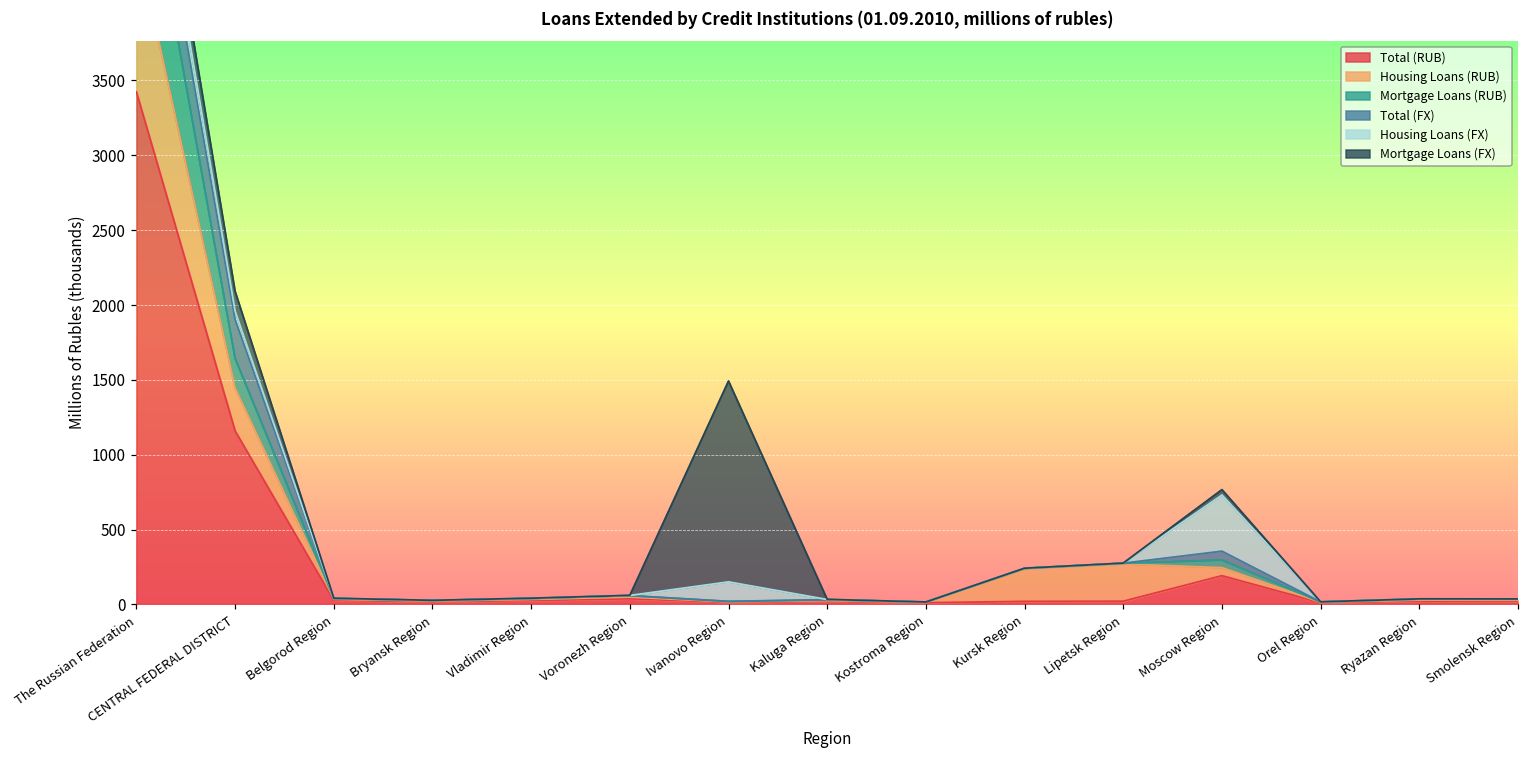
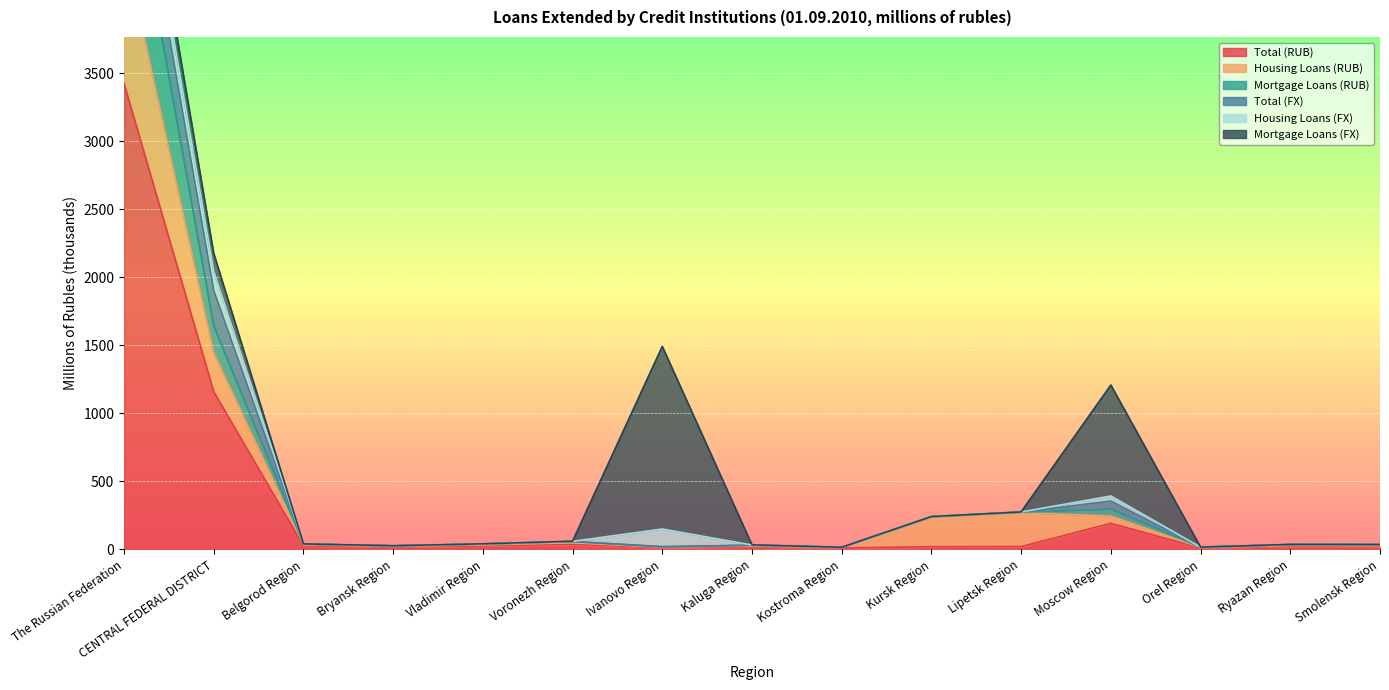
Housing Loans (FX), CENTRAL FEDERAL DISTRICT: 60 -> 140
Housing Loans (FX), Moscow Region: 380 -> 40
Mortgage Loans (FX), Moscow Region: 40 -> 810
